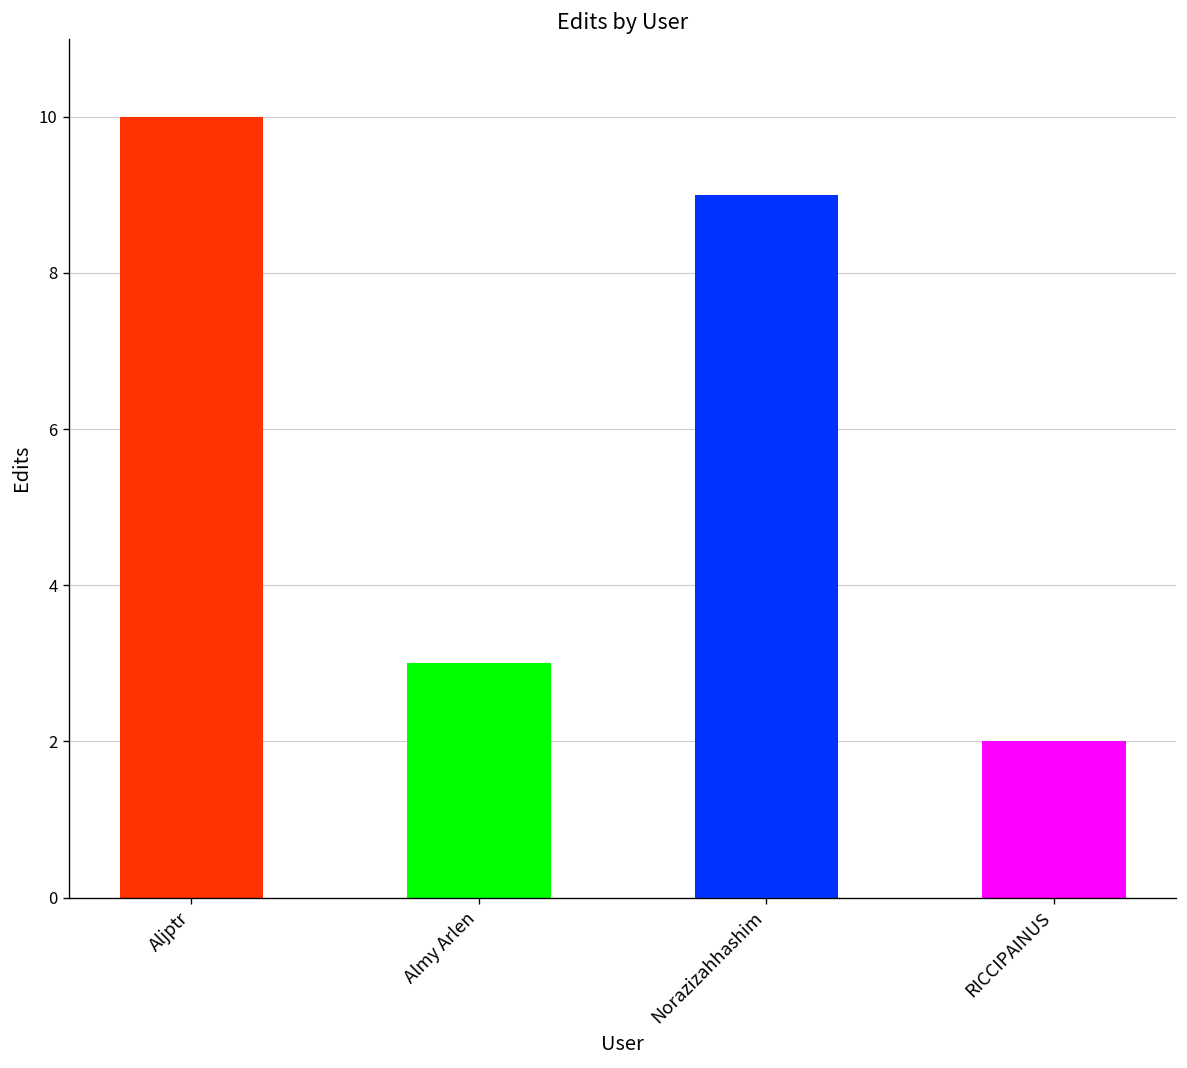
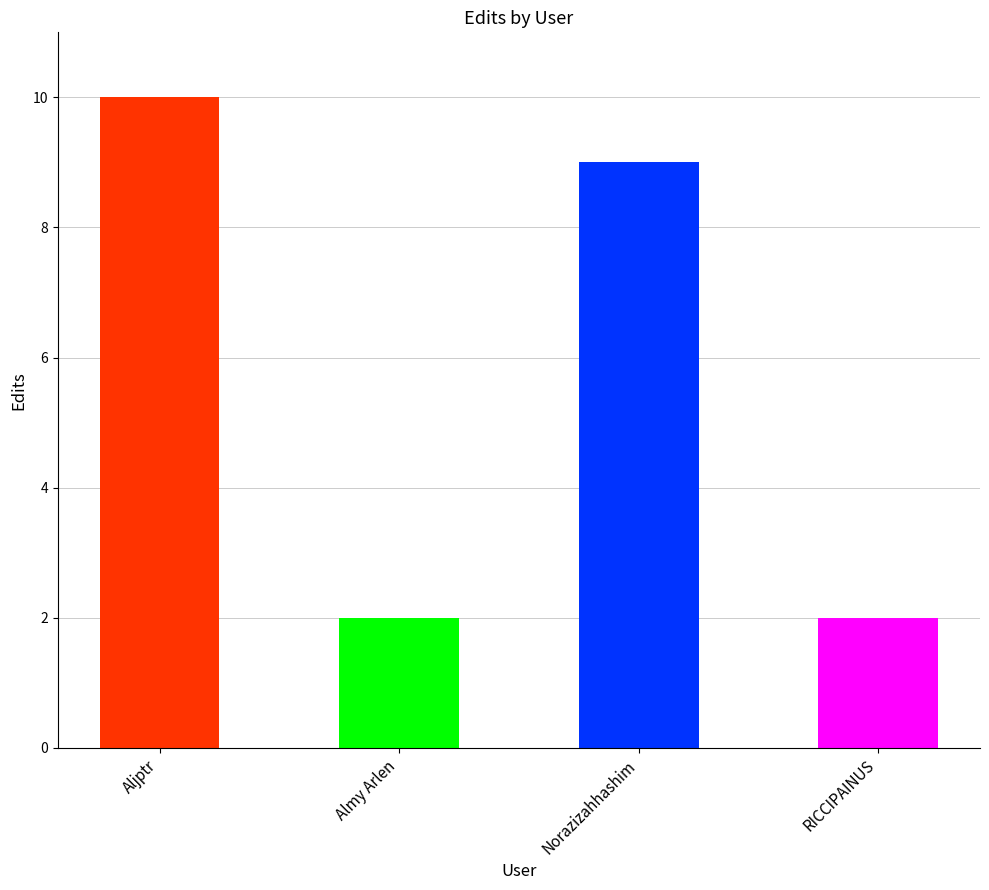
Almy Arlen: 3 -> 2
